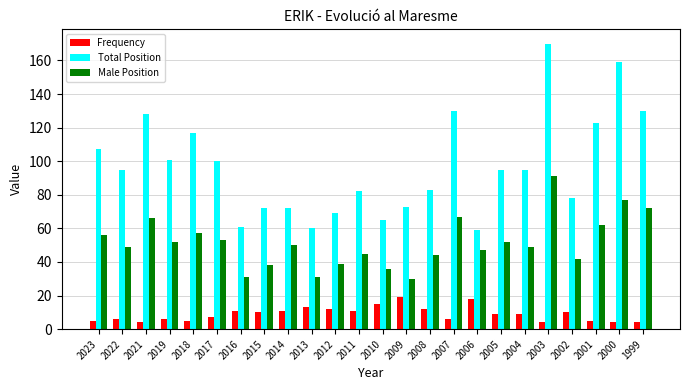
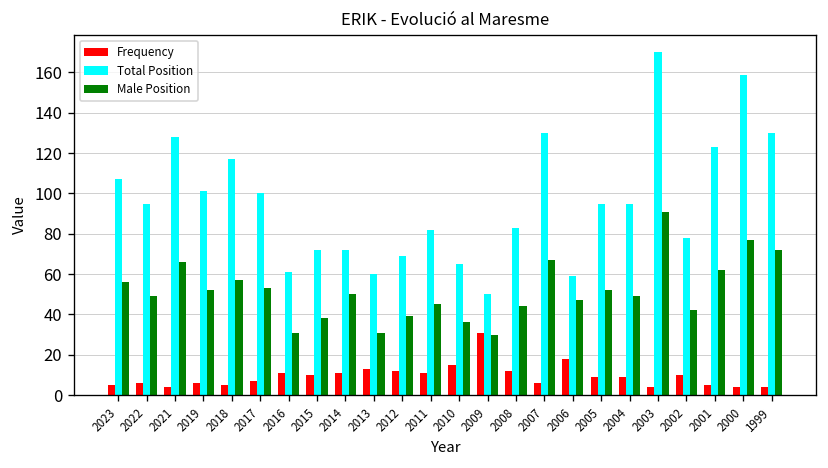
Frequency, 2009: 19 -> 31
Total Position, 2009: 73 -> 50
